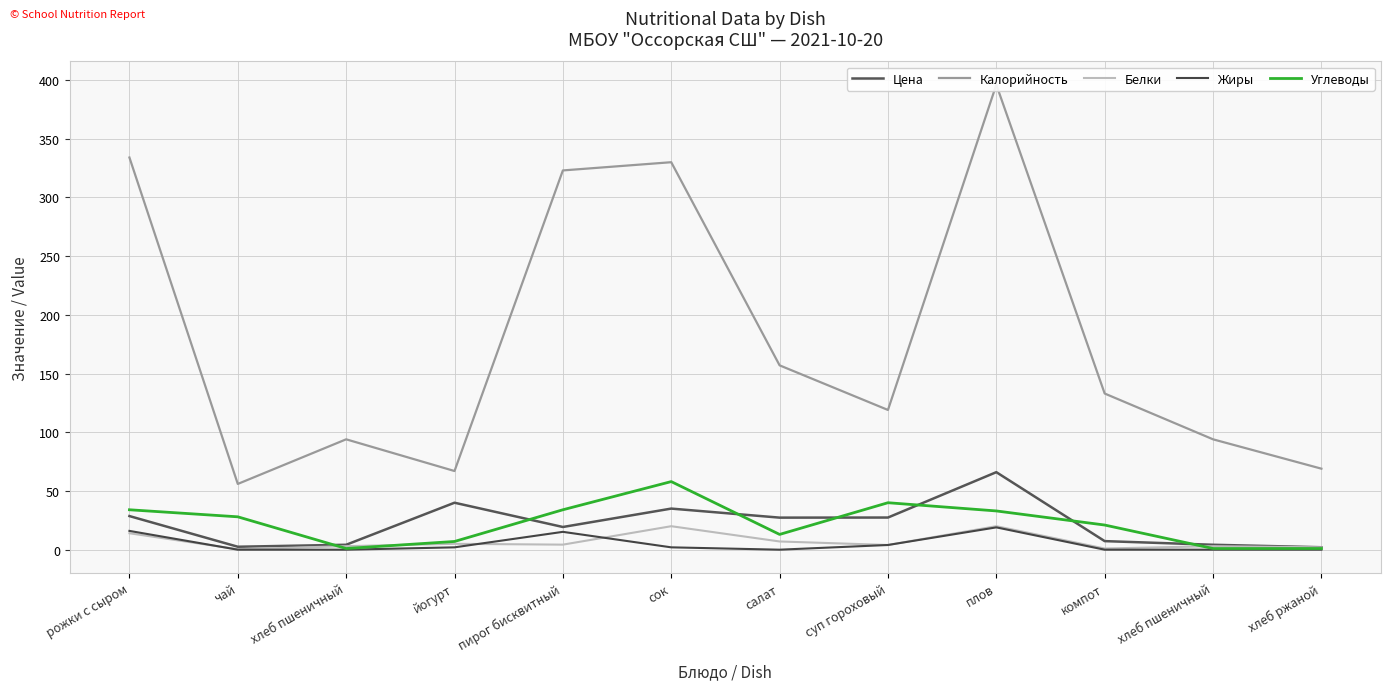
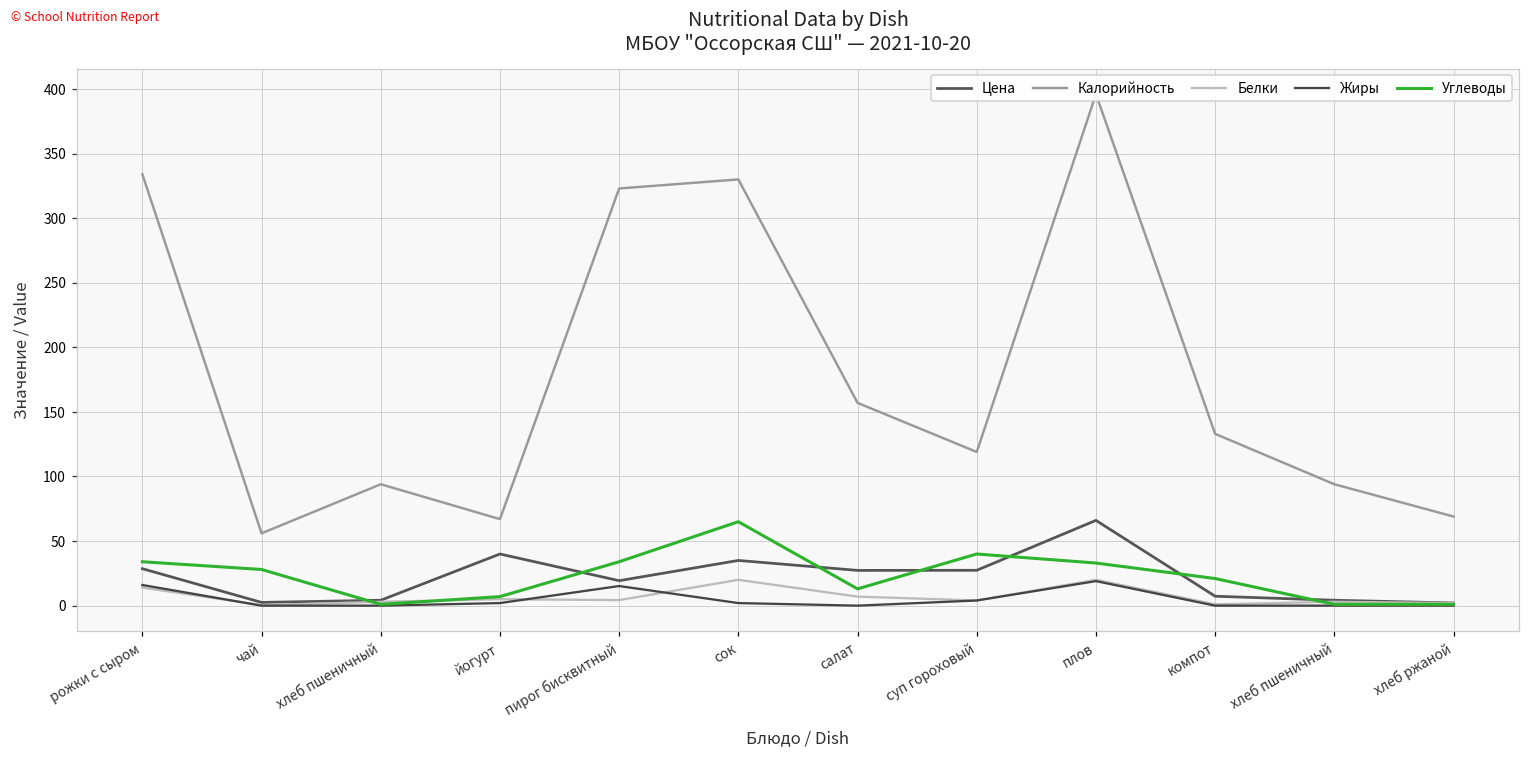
Углеводы, сок: 58 -> 65
